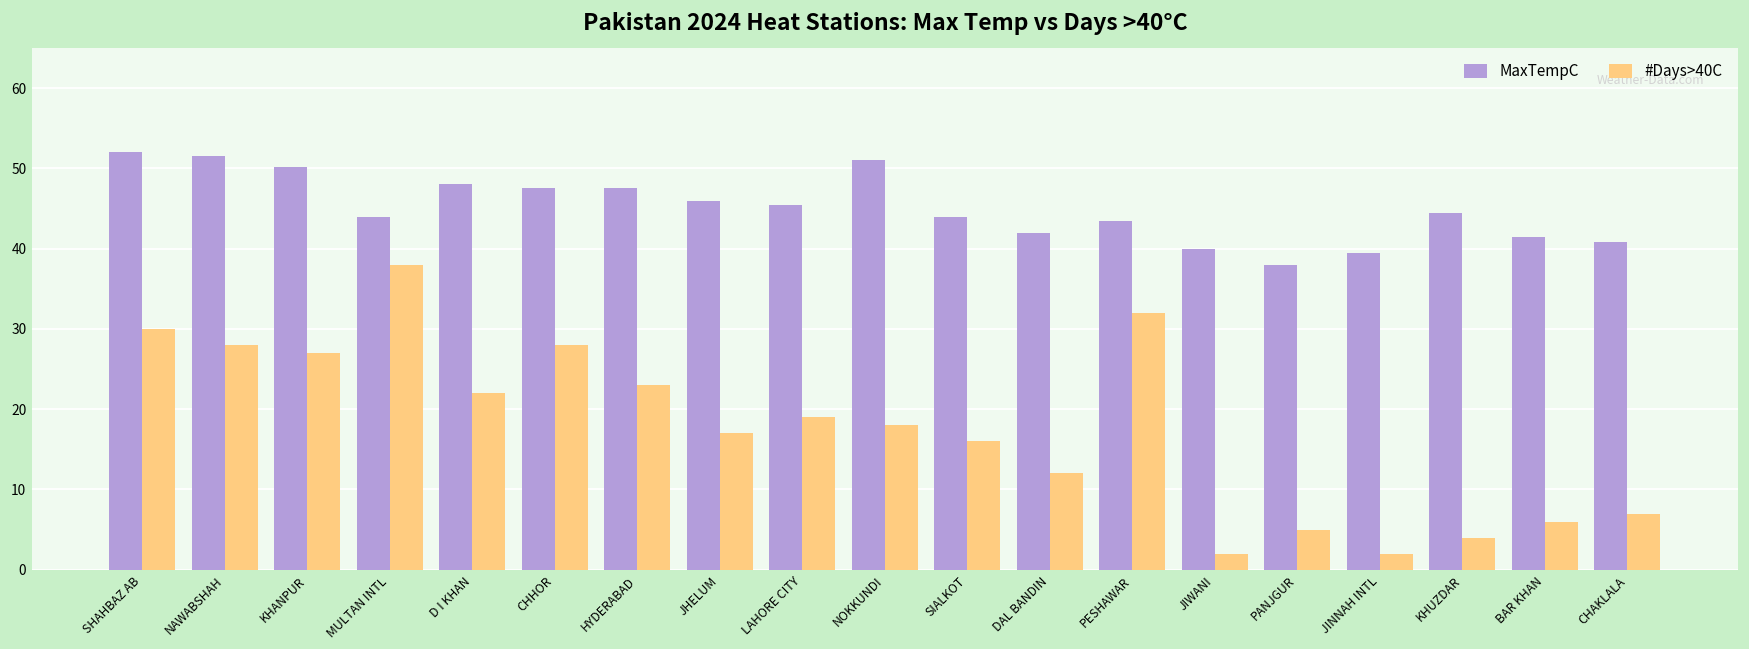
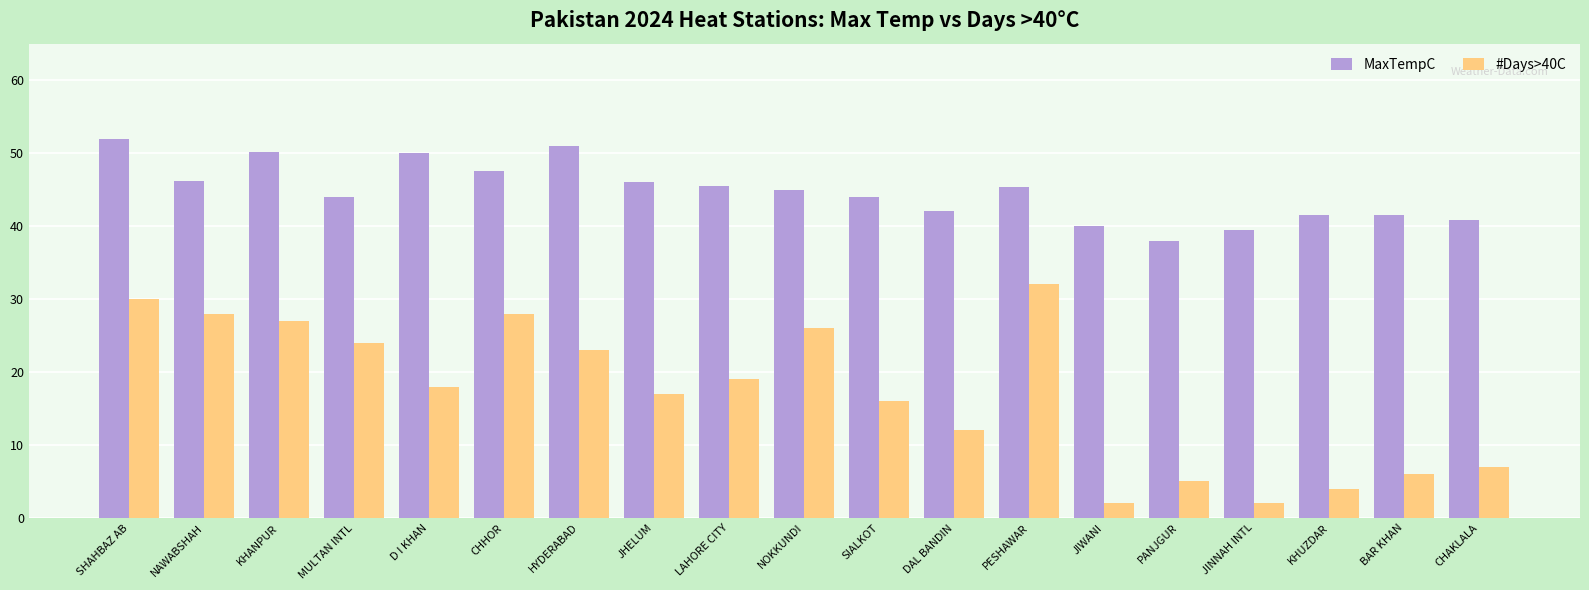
MaxTempC, NAWABSHAH: 52 -> 46
#Days>40C, MULTAN INTL: 38 -> 24
MaxTempC, D I KHAN: 48 -> 50
#Days>40C, D I KHAN: 22 -> 18
MaxTempC, HYDERABAD: 48 -> 51
MaxTempC, NOKKUNDI: 51 -> 45
#Days>40C, NOKKUNDI: 18 -> 26
MaxTempC, PESHAWAR: 44 -> 45
MaxTempC, KHUZDAR: 44 -> 42
